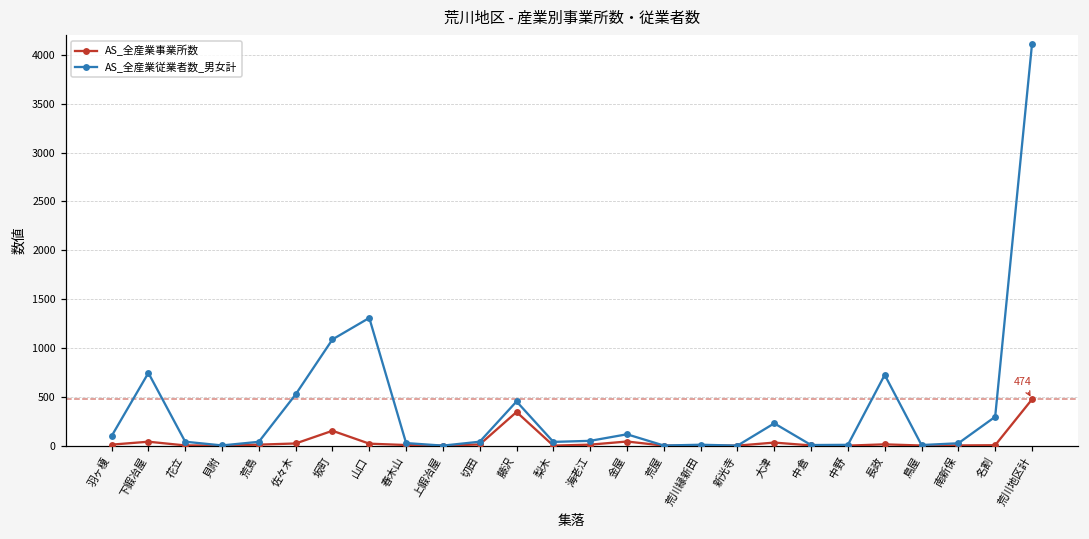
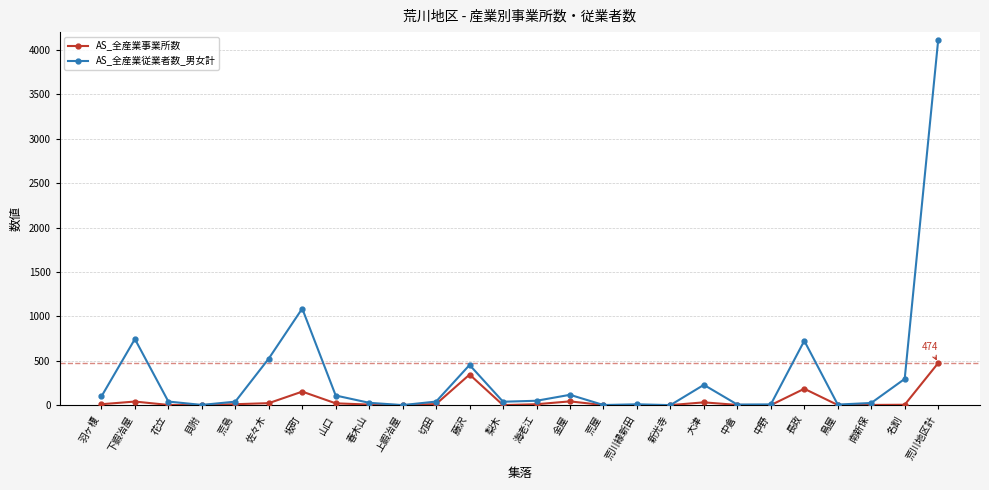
AS_全産業従業者数_男女計, 山口: 1300 -> 100
AS_全産業事業所数, 長政: 0 -> 200
